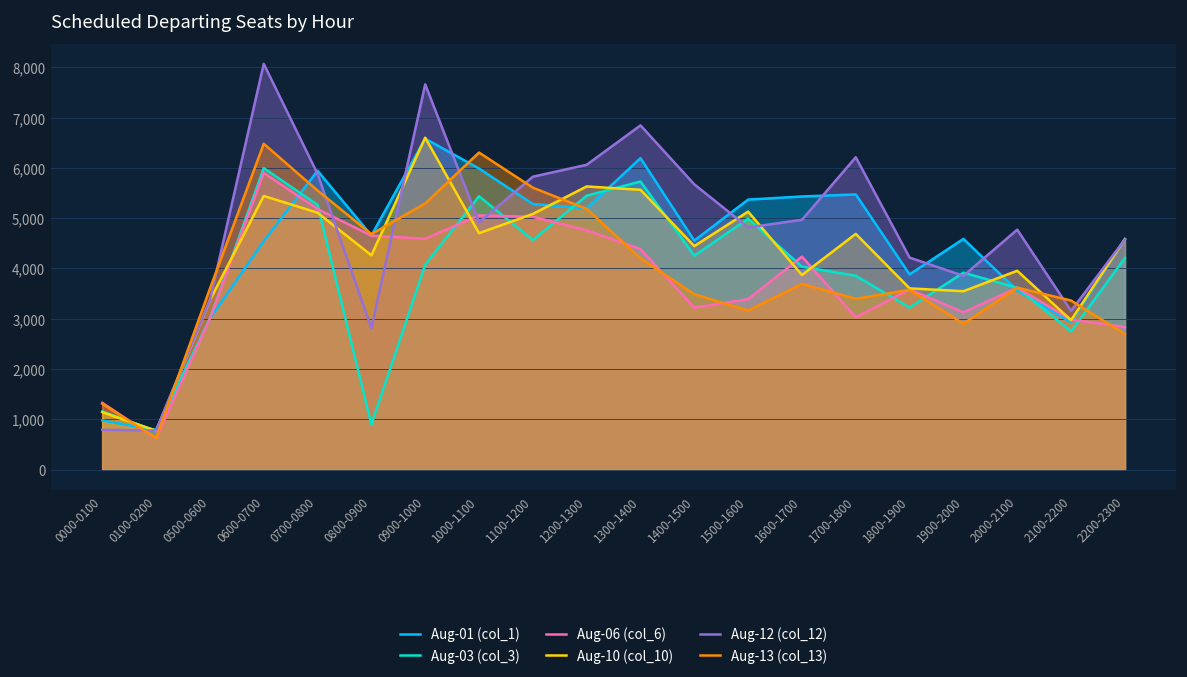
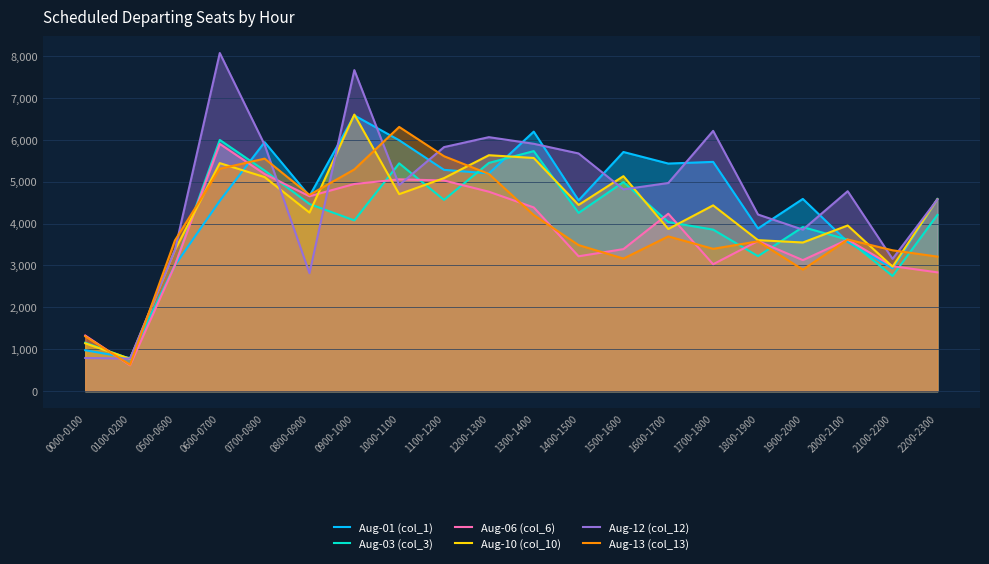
Aug-13 (col_13), 0600-0700: 6,500 -> 5,300
Aug-03 (col_3), 0800-0900: 900 -> 4,500
Aug-06 (col_6), 0900-1000: 4,600 -> 4,900
Aug-12 (col_12), 1300-1400: 6,800 -> 5,900
Aug-01 (col_1), 1500-1600: 5,400 -> 5,700
Aug-10 (col_10), 1700-1800: 4,700 -> 4,400
Aug-13 (col_13), 2200-2300: 2,700 -> 3,200
